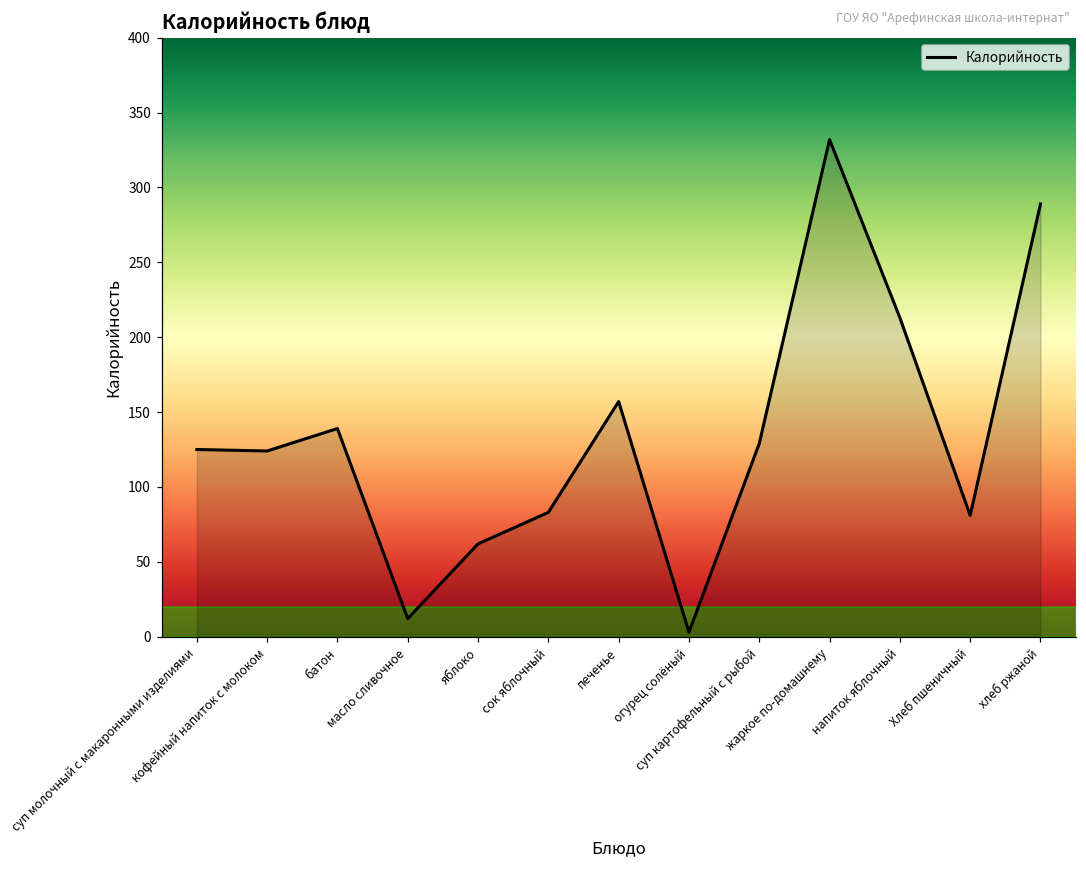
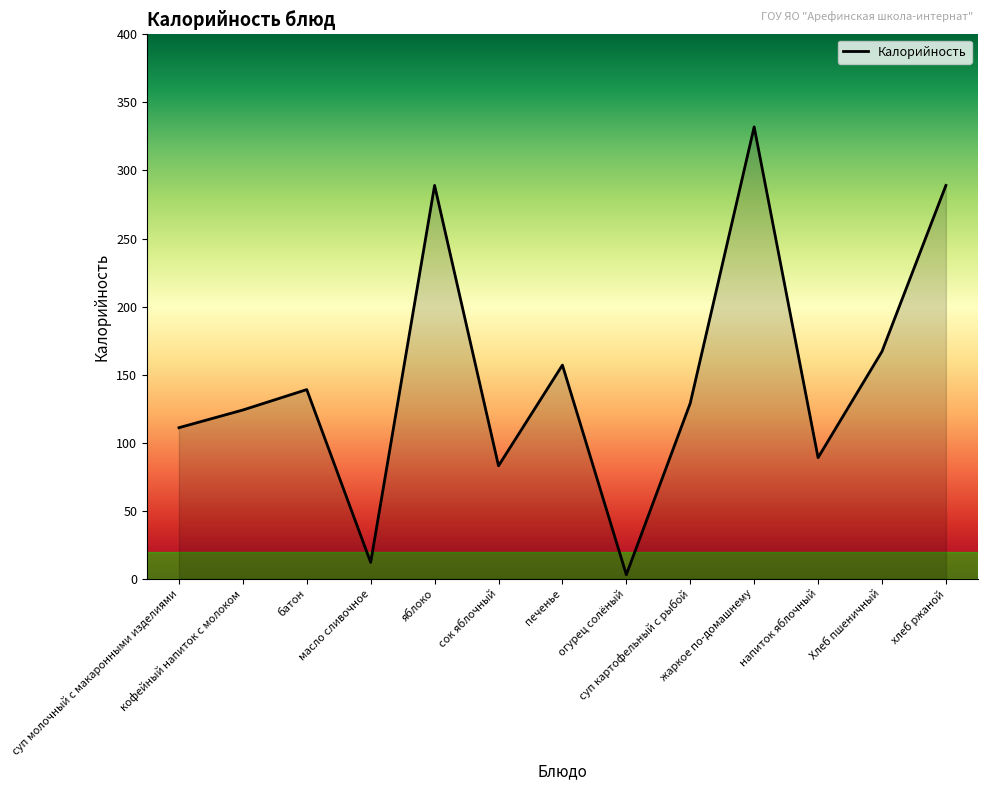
суп молочный с макаронными изделиями: 125 -> 111
яблоко: 62 -> 289
напиток яблочный: 213 -> 89
Хлеб пшеничный: 81 -> 167
